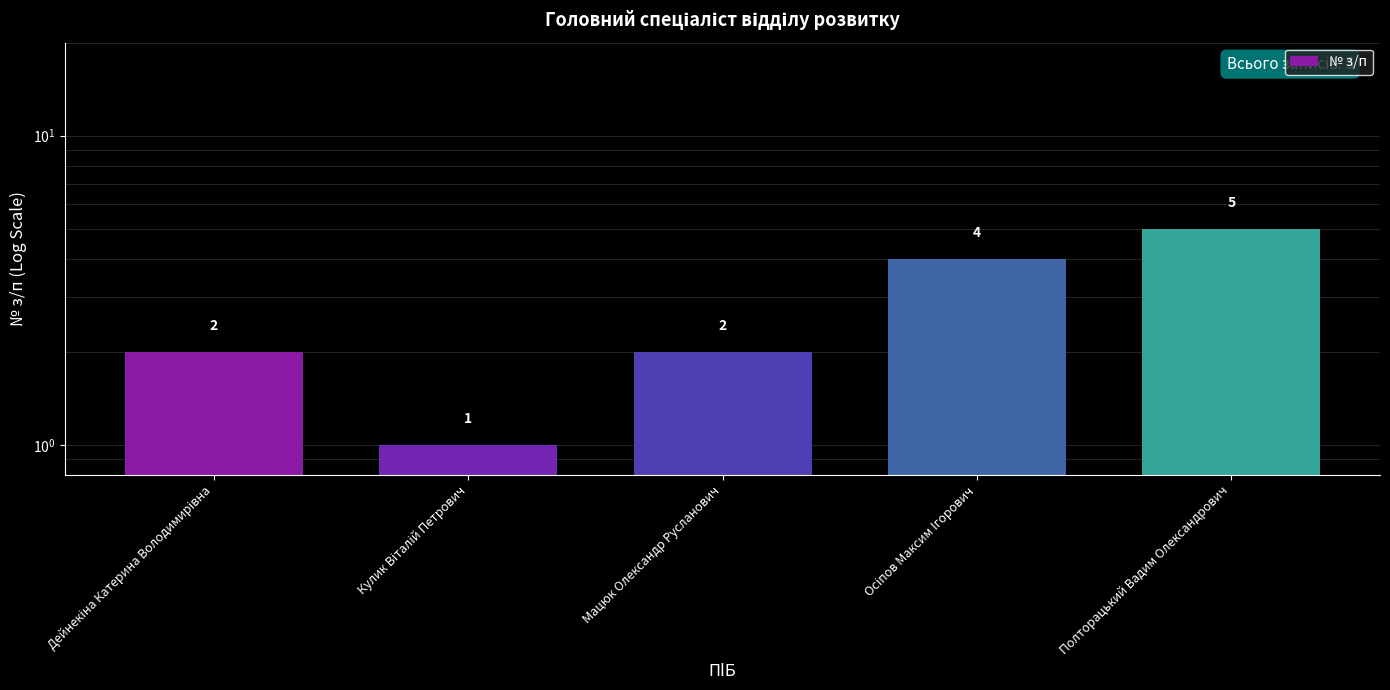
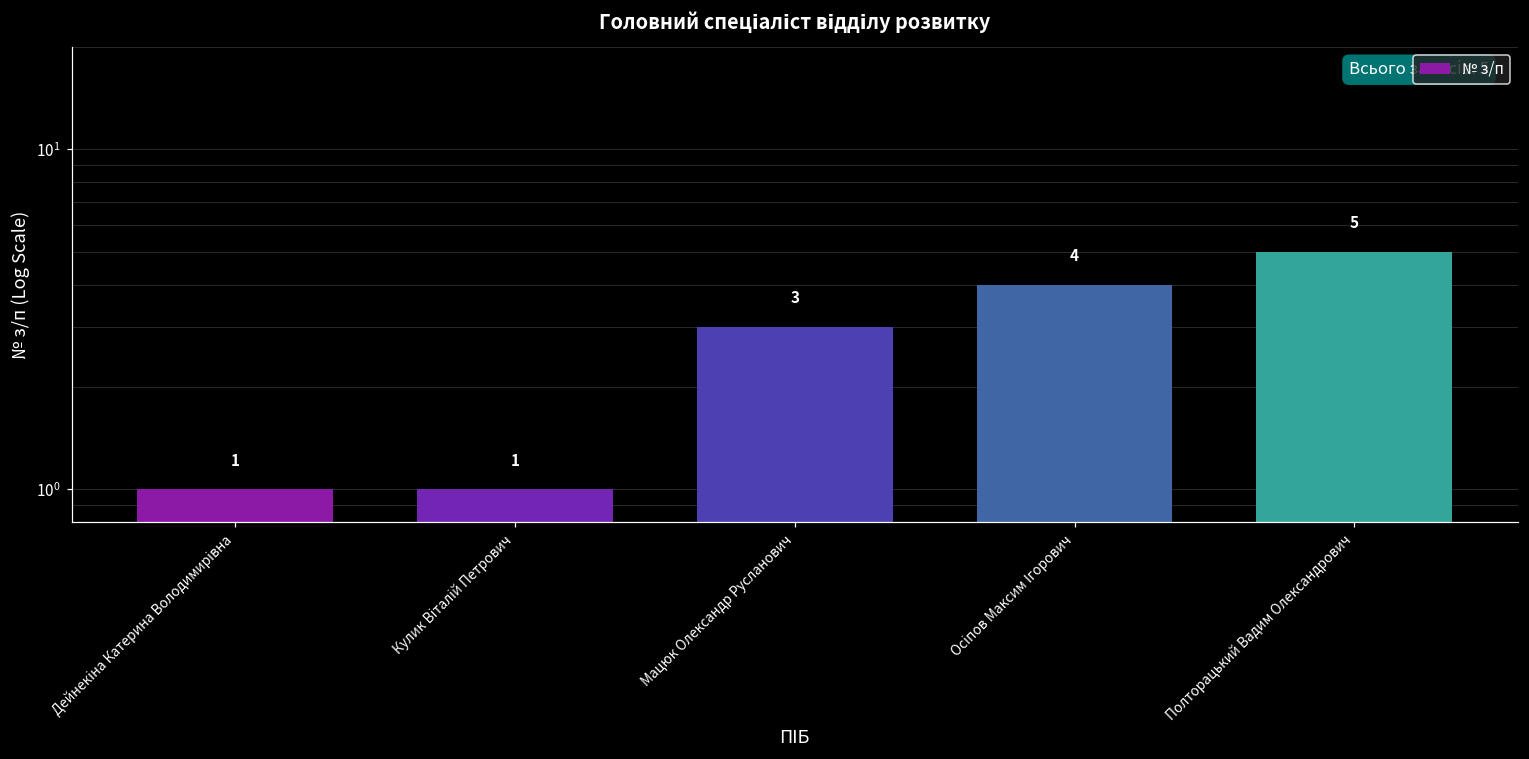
Дейнекіна Катерина Володимирівна: 2 -> 1
Мацюк Олександр Русланович: 2 -> 3
